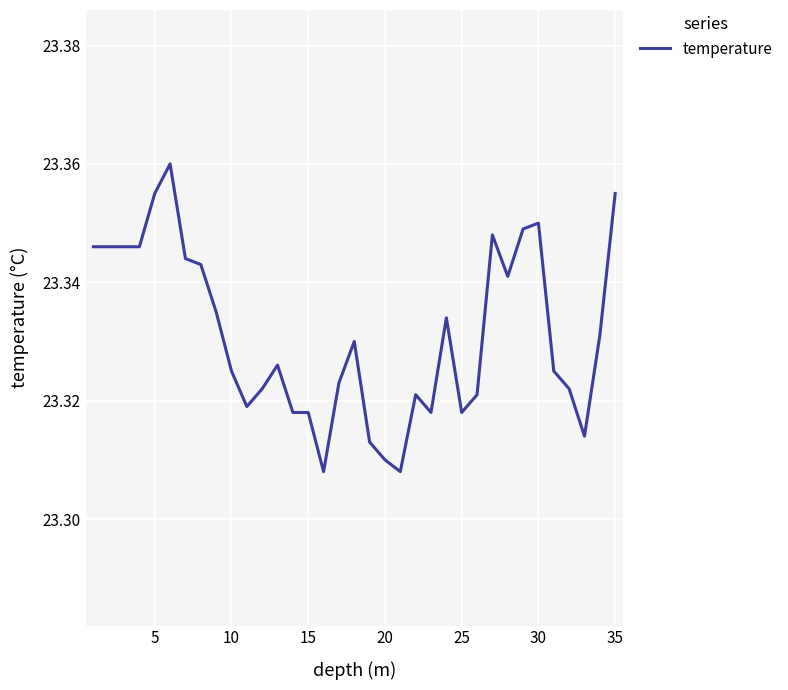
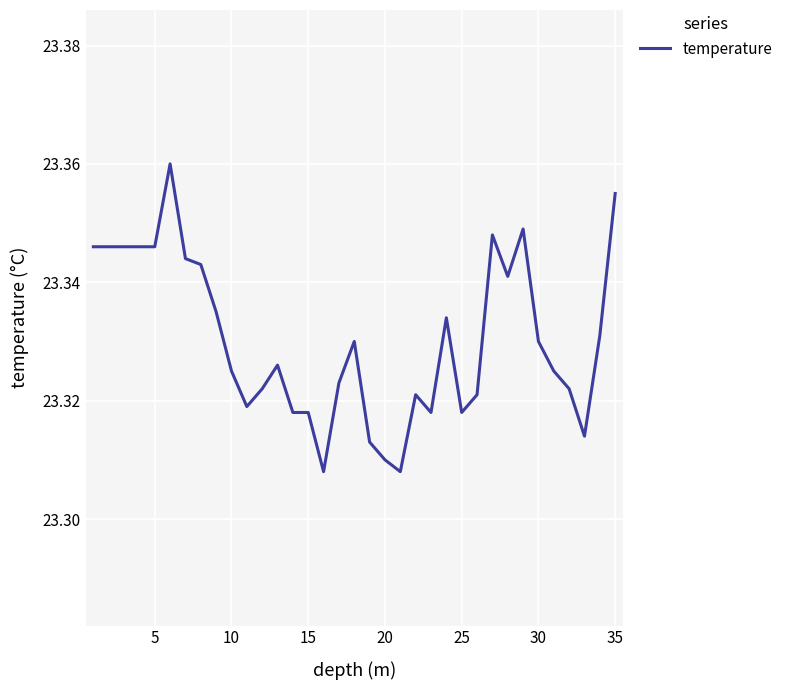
5: 23.355 -> 23.346
30: 23.35 -> 23.33
